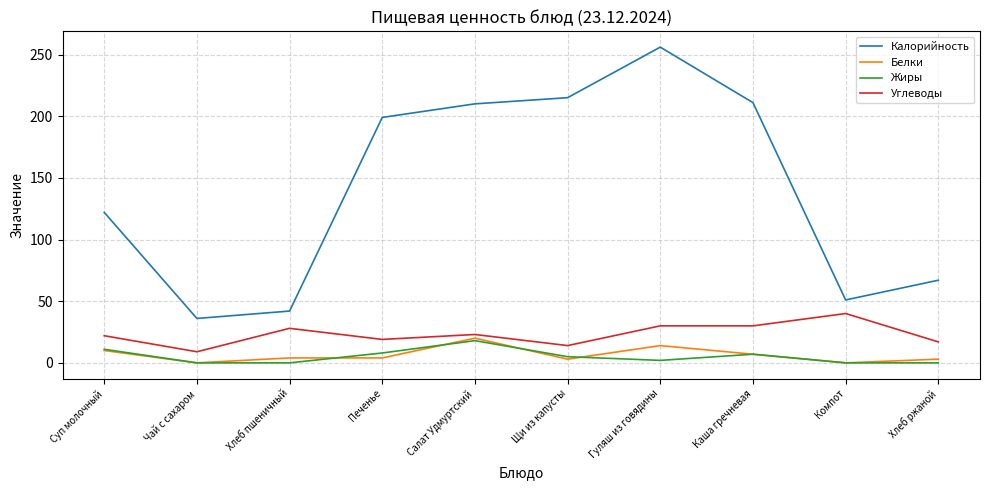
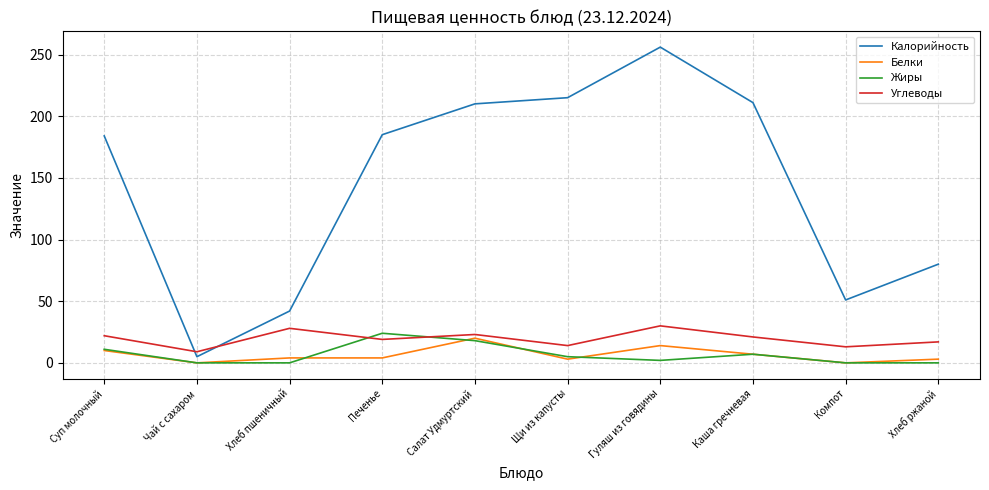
Калорийность, Суп молочный: 122 -> 184
Калорийность, Чай с сахаром: 36 -> 5
Калорийность, Печенье: 199 -> 185
Жиры, Печенье: 8 -> 24
Углеводы, Каша гречневая: 30 -> 21
Углеводы, Компот: 40 -> 13
Калорийность, Хлеб ржаной: 67 -> 80
